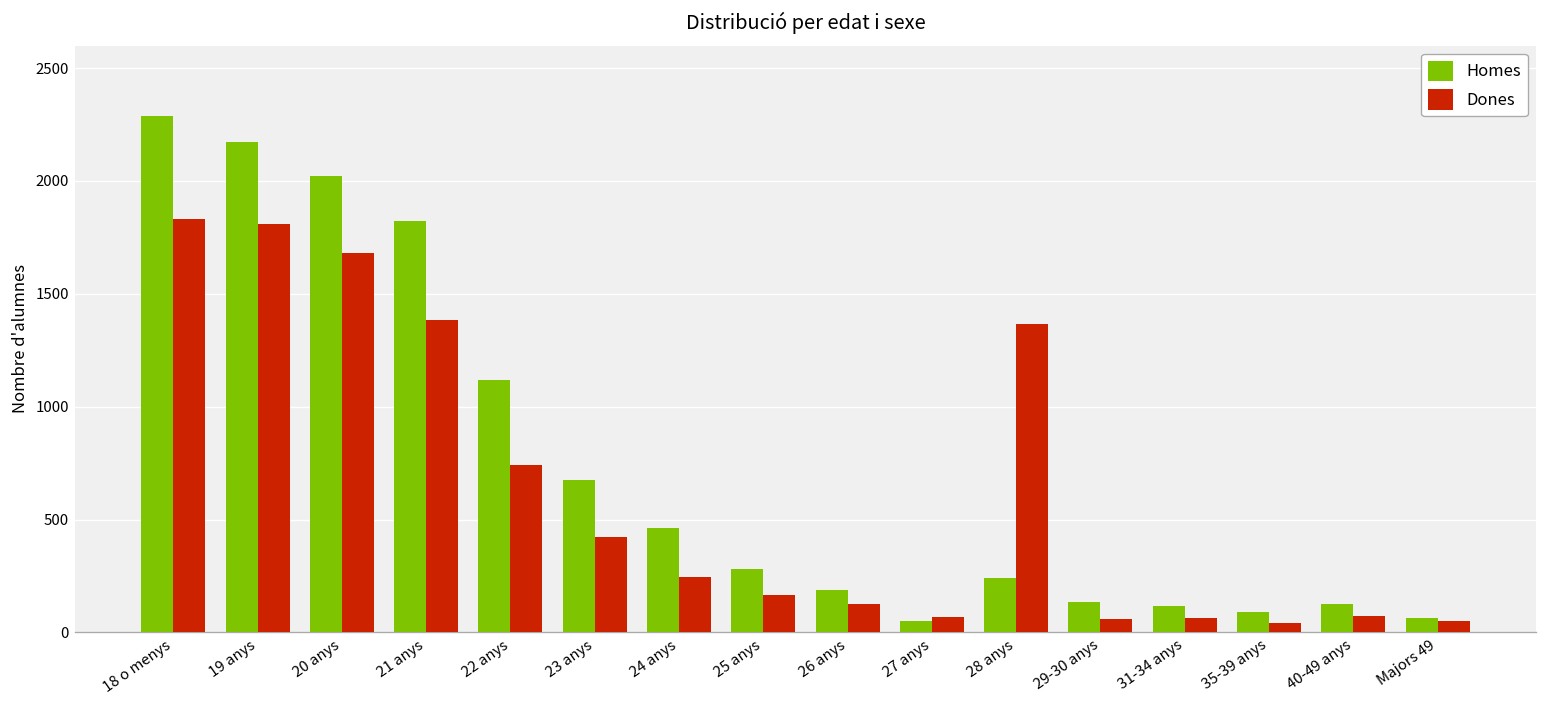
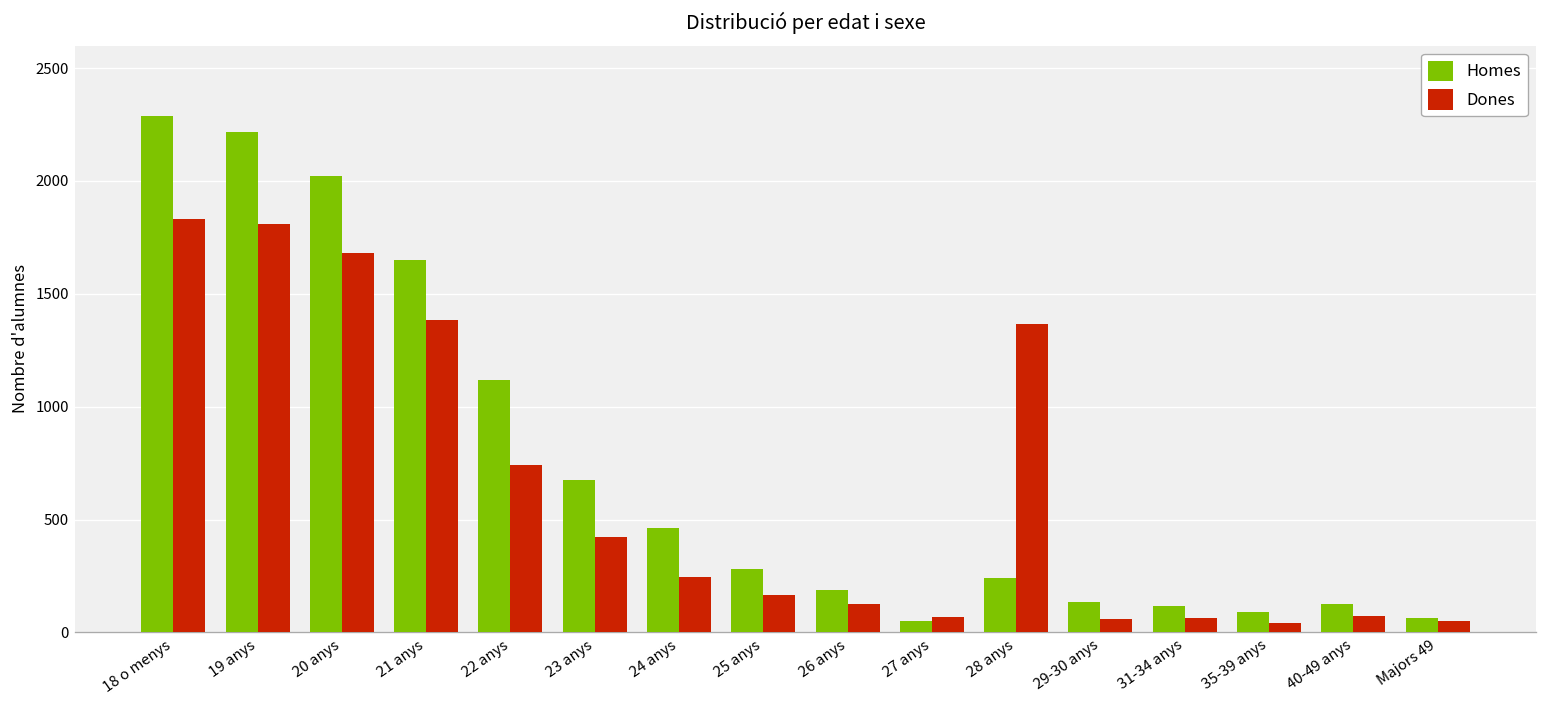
Homes, 19 anys: 2180 -> 2220
Homes, 21 anys: 1820 -> 1650
